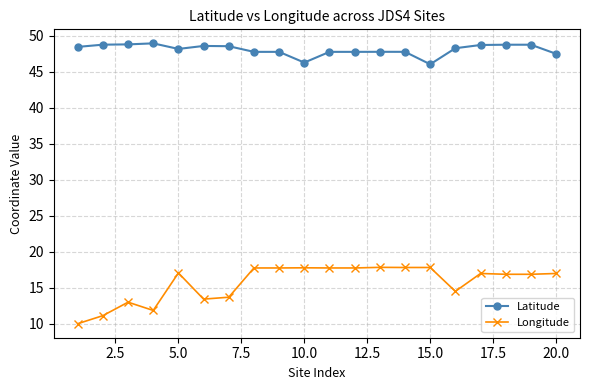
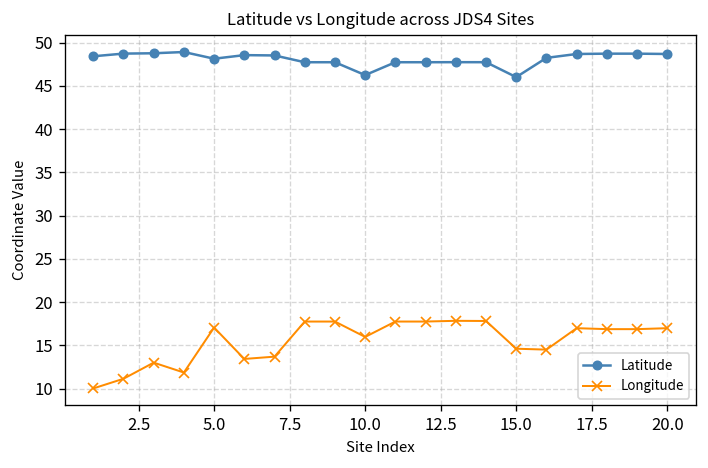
Longitude, 10.0: 18 -> 16
Longitude, 15.0: 18 -> 15
Latitude, 20.0: 47 -> 49
